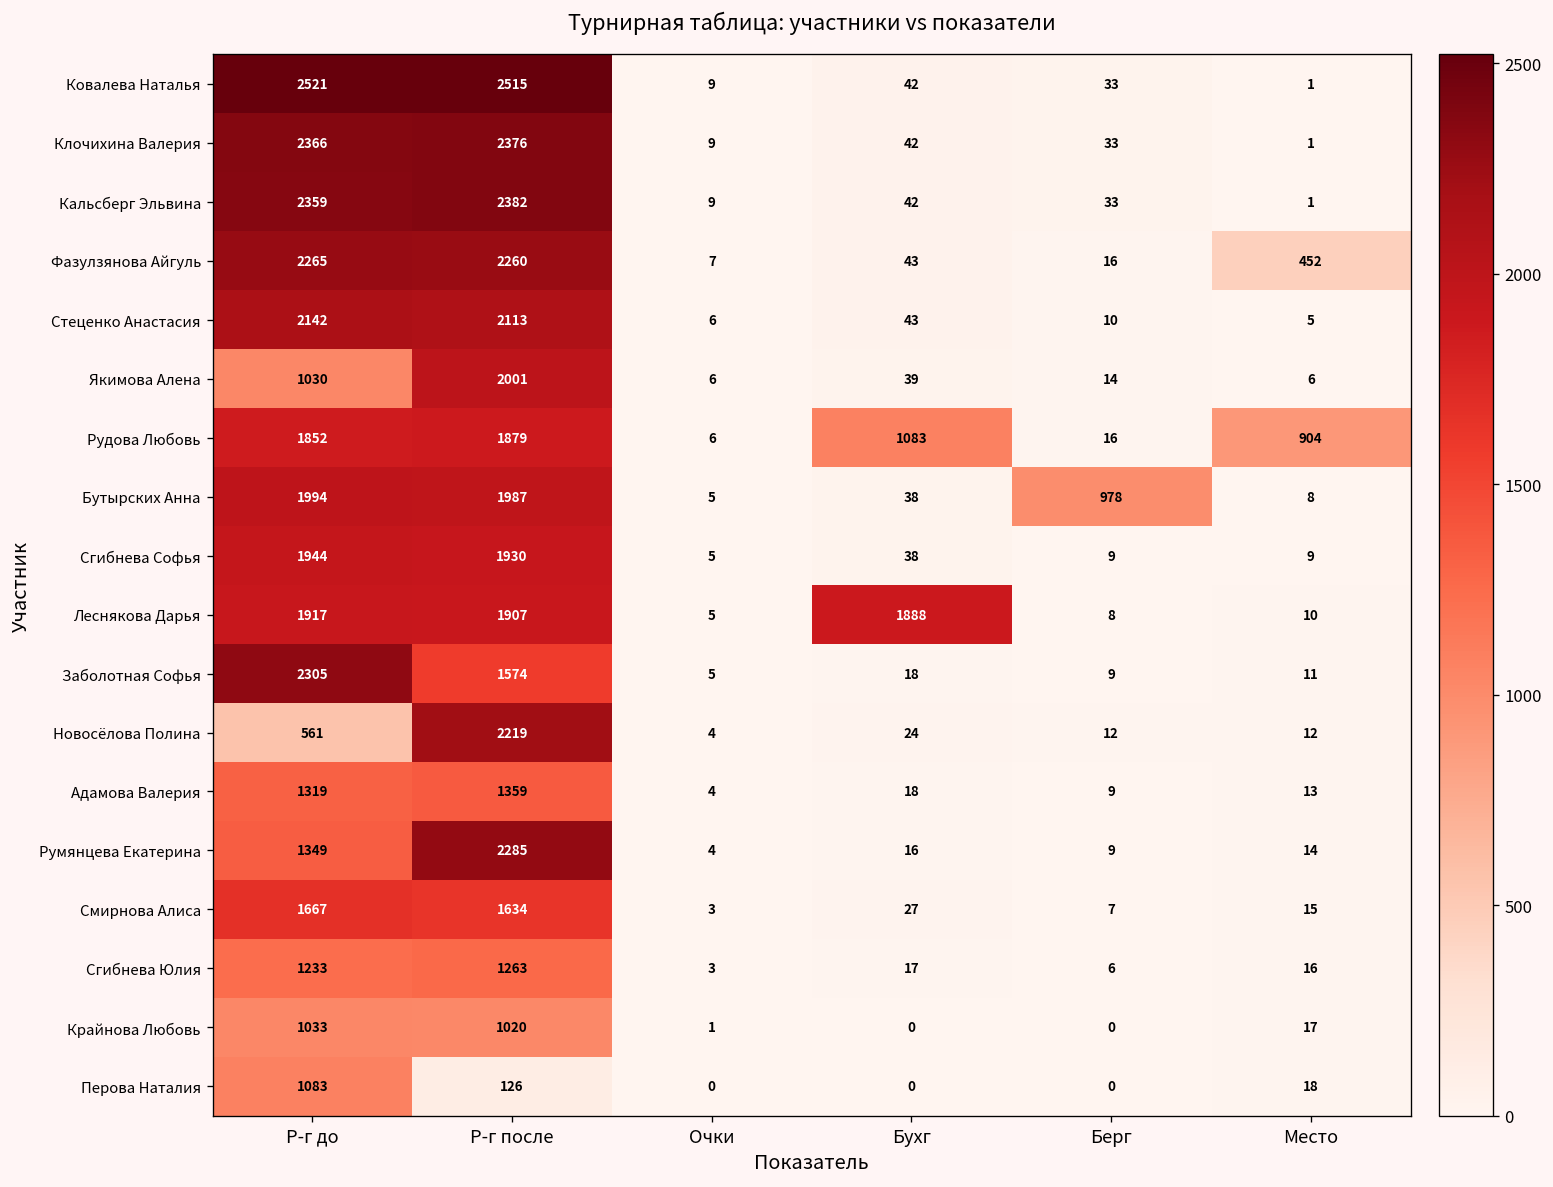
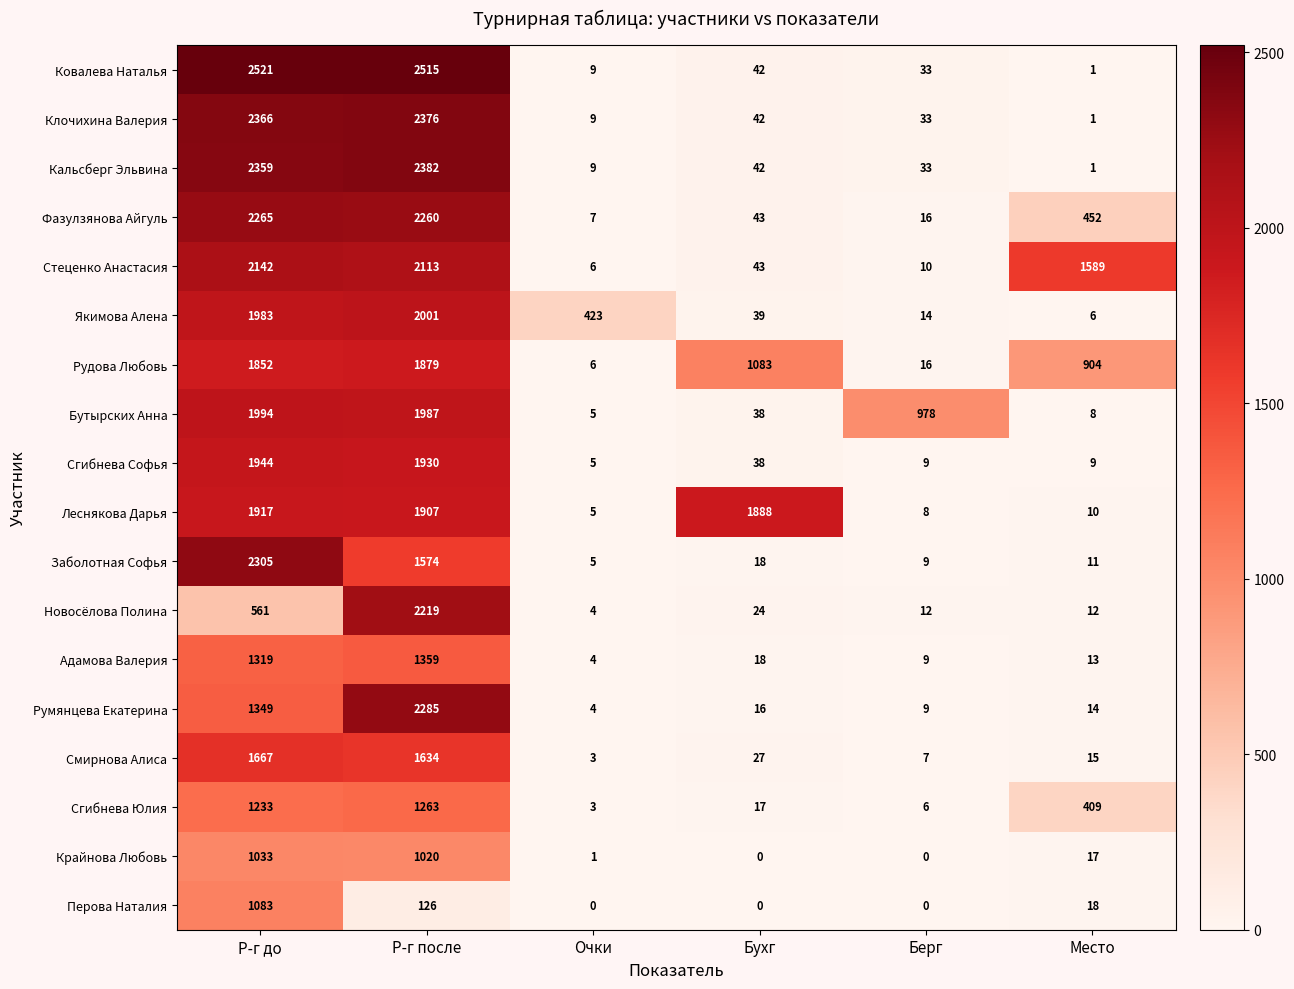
Стеценко Анастасия, Место: 5 -> 1589
Якимова Алена, Р-г до: 1030 -> 1983
Якимова Алена, Очки: 6 -> 423
Сгибнева Юлия, Место: 16 -> 409
